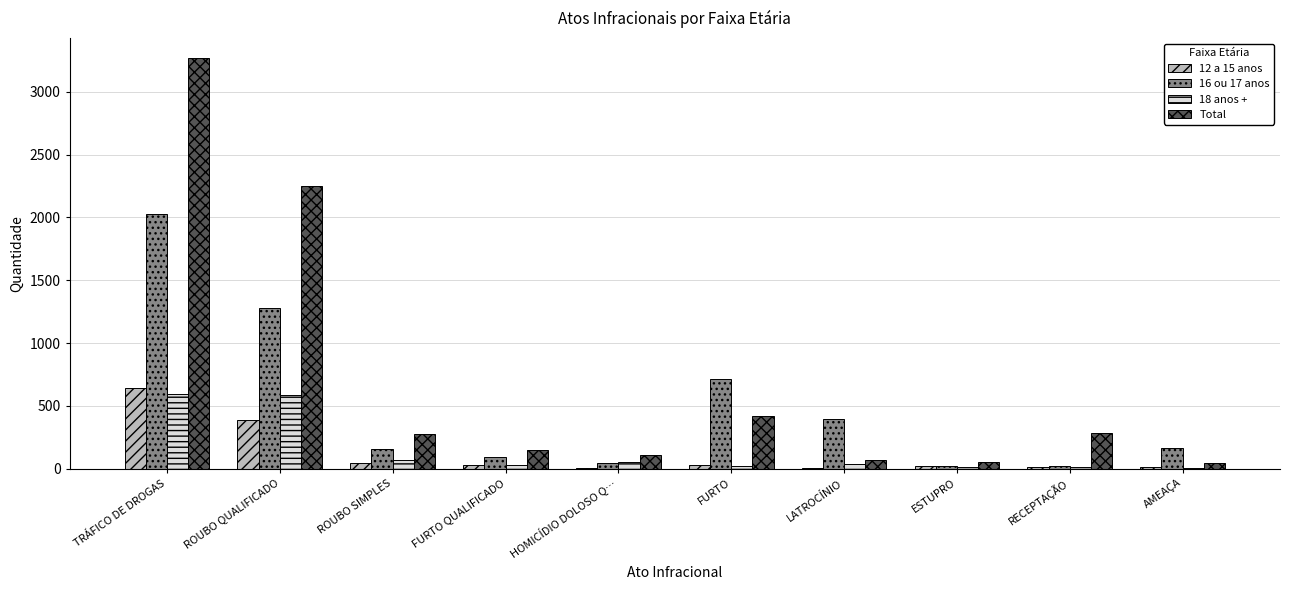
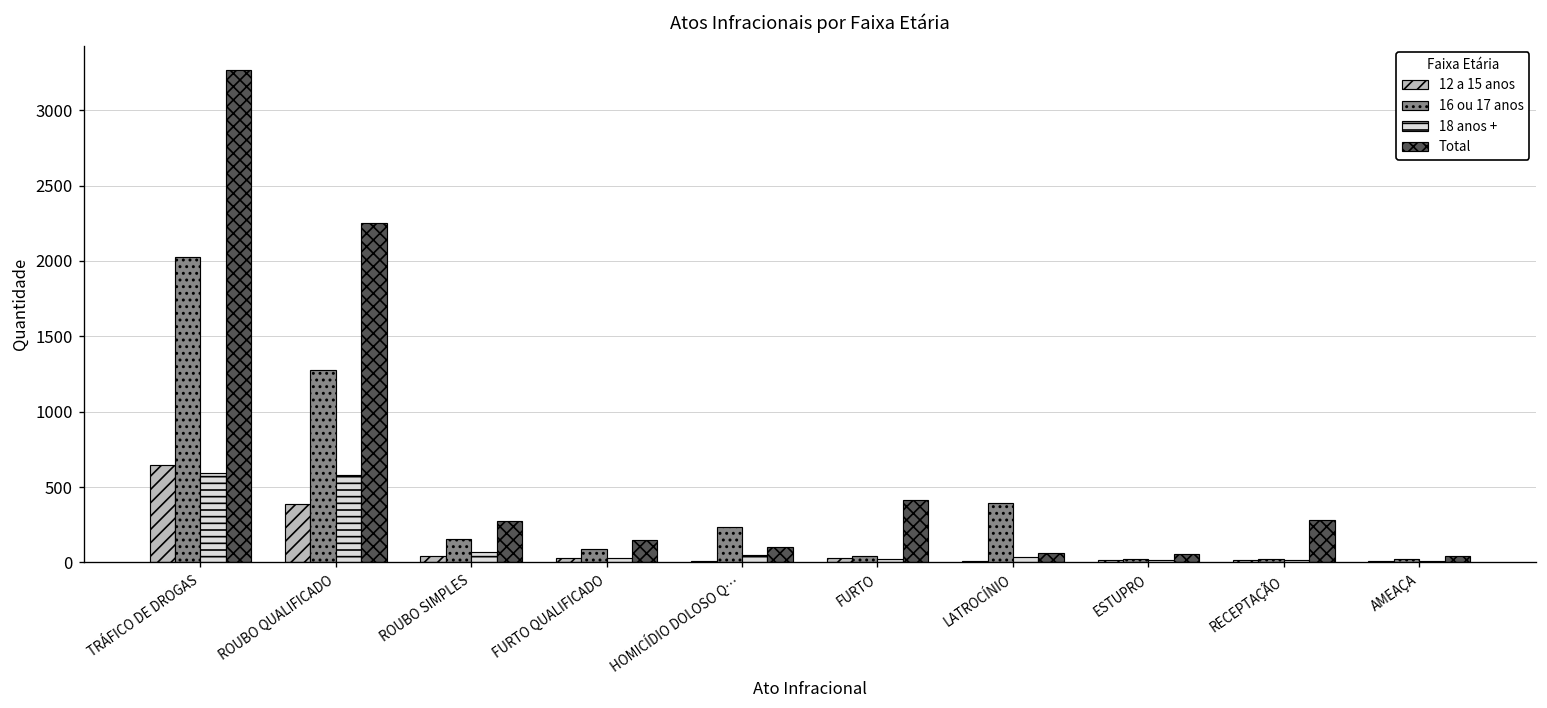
16 ou 17 anos, HOMICÍDIO DOLOSO Q…: 50 -> 230
16 ou 17 anos, FURTO: 710 -> 40
16 ou 17 anos, AMEAÇA: 170 -> 30
